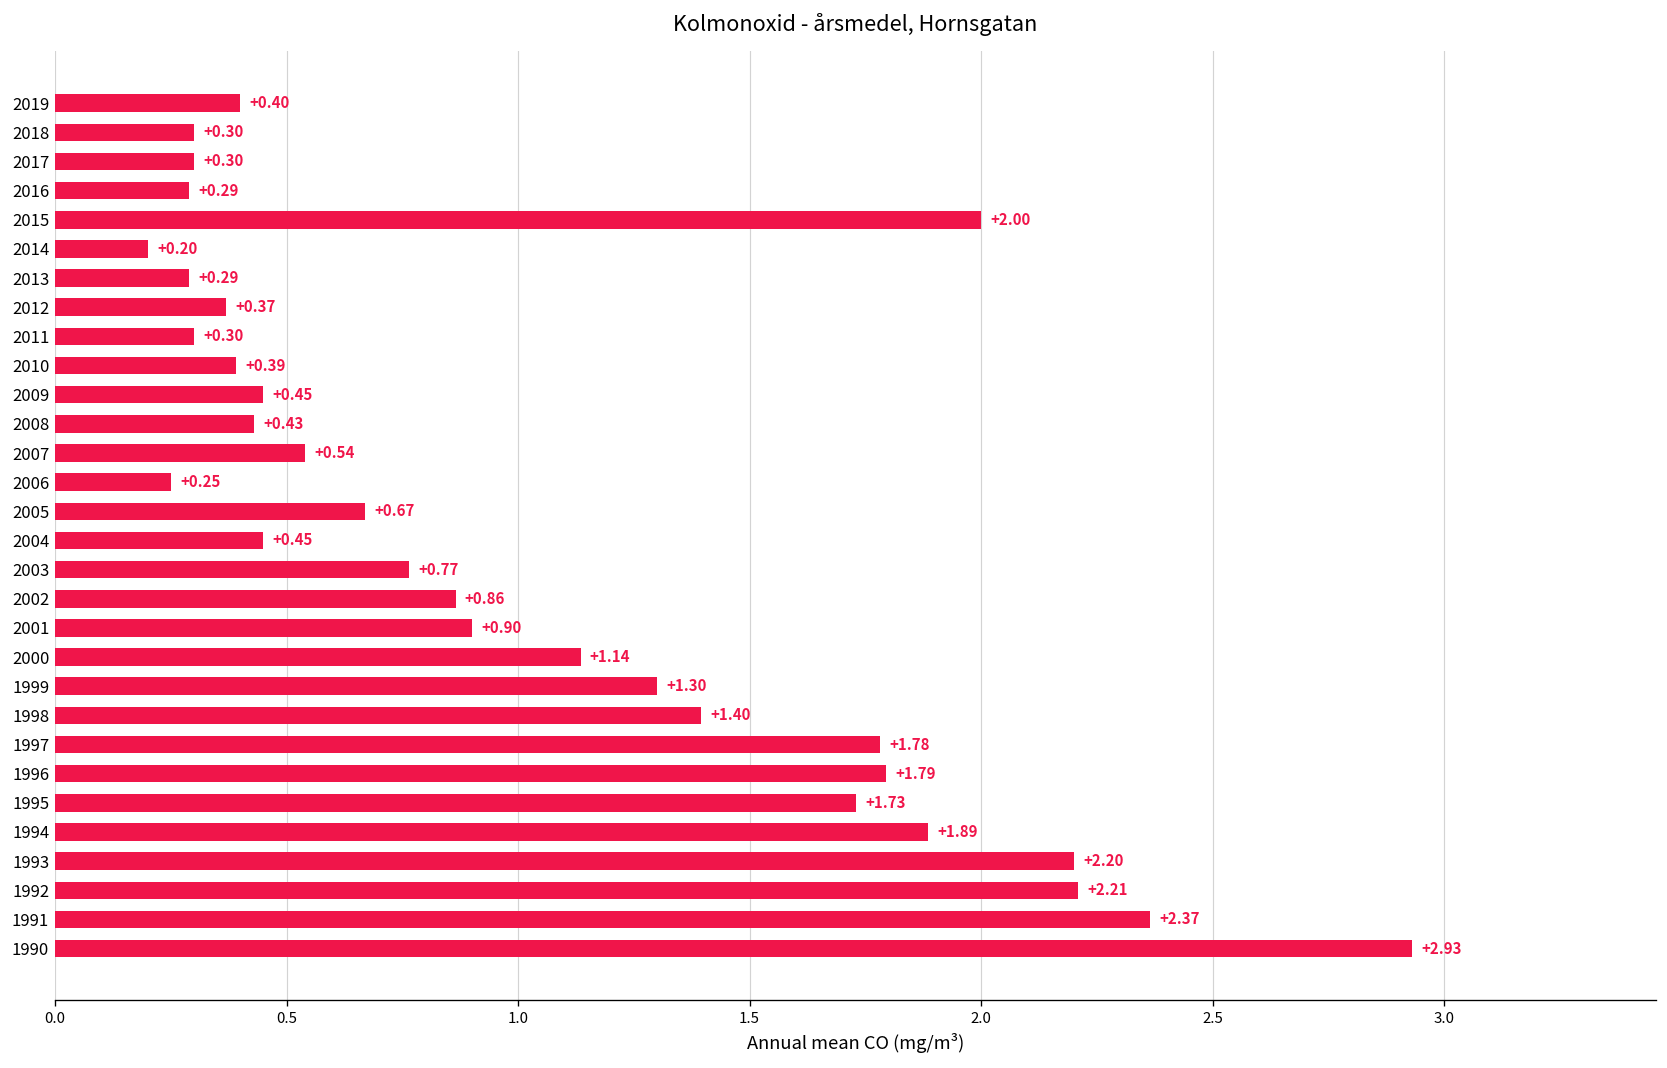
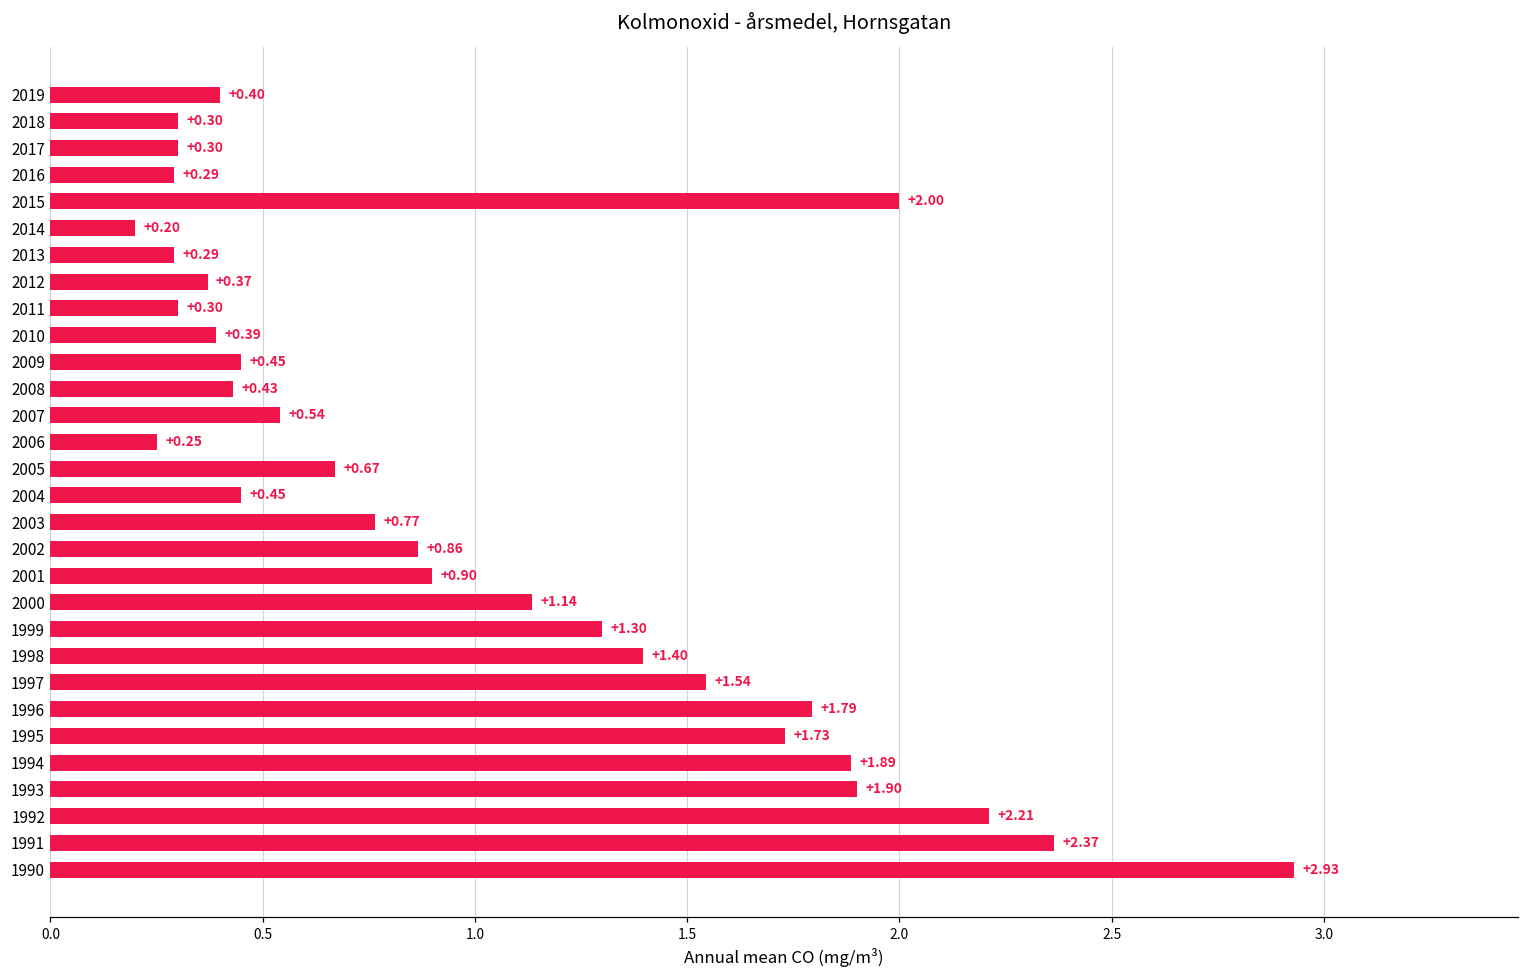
1997: +1.78 -> +1.54
1993: +2.20 -> +1.90
